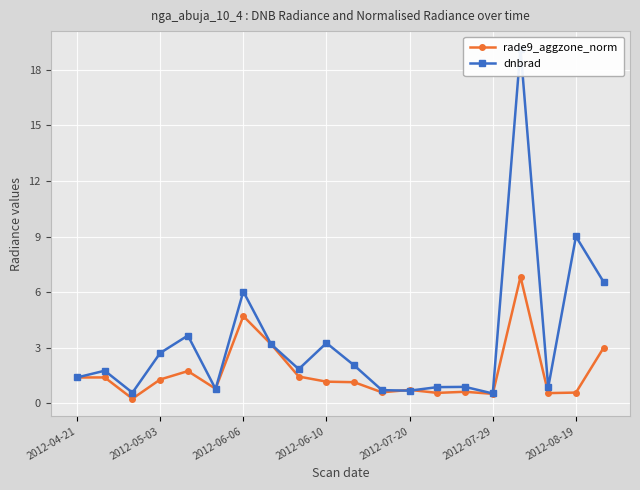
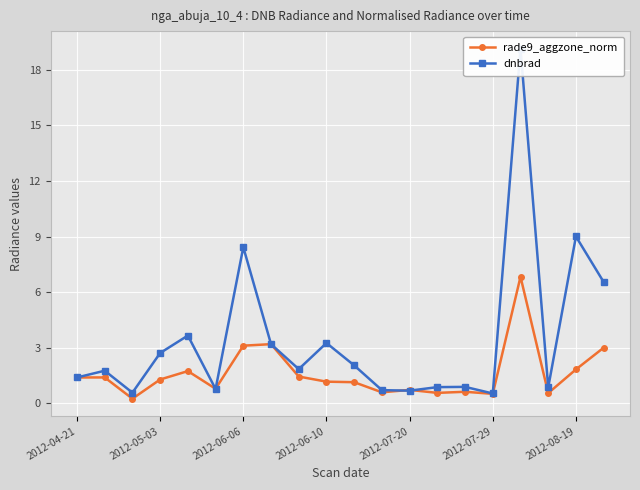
rade9_aggzone_norm, 2012-06-06: 4.7 -> 3.1
dnbrad, 2012-06-06: 6.0 -> 8.4
rade9_aggzone_norm, 2012-08-19: 0.6 -> 1.8
